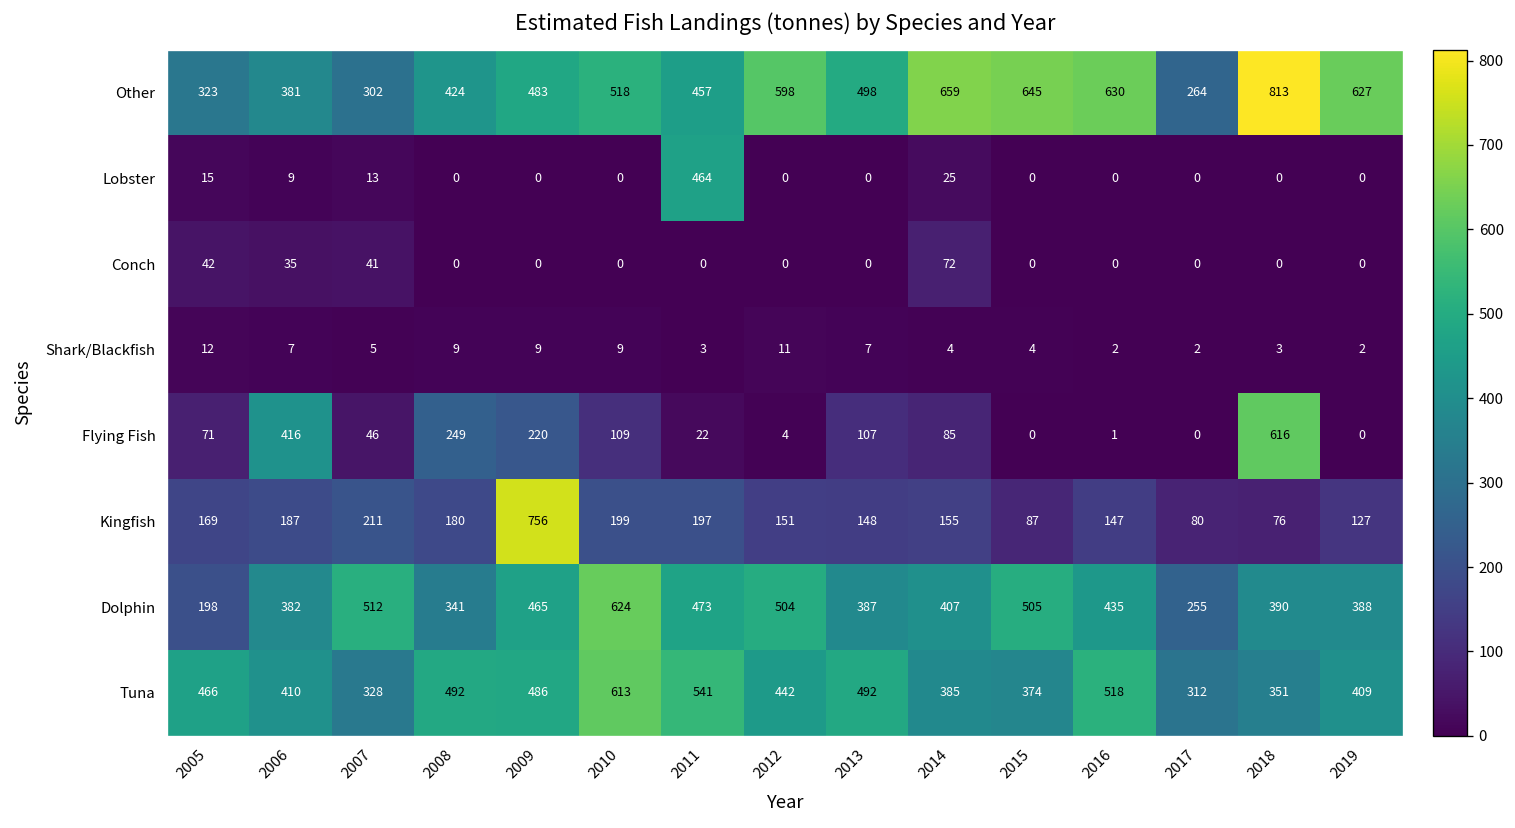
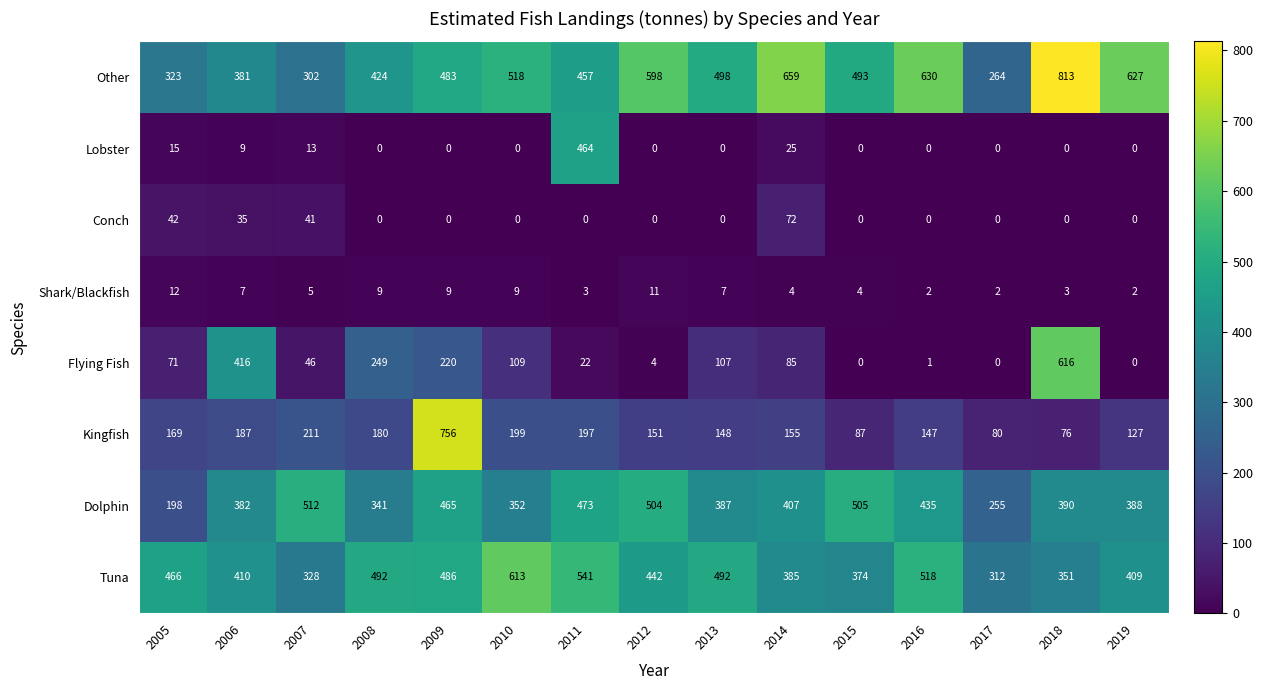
Other, 2015: 645 -> 493
Dolphin, 2010: 624 -> 352
